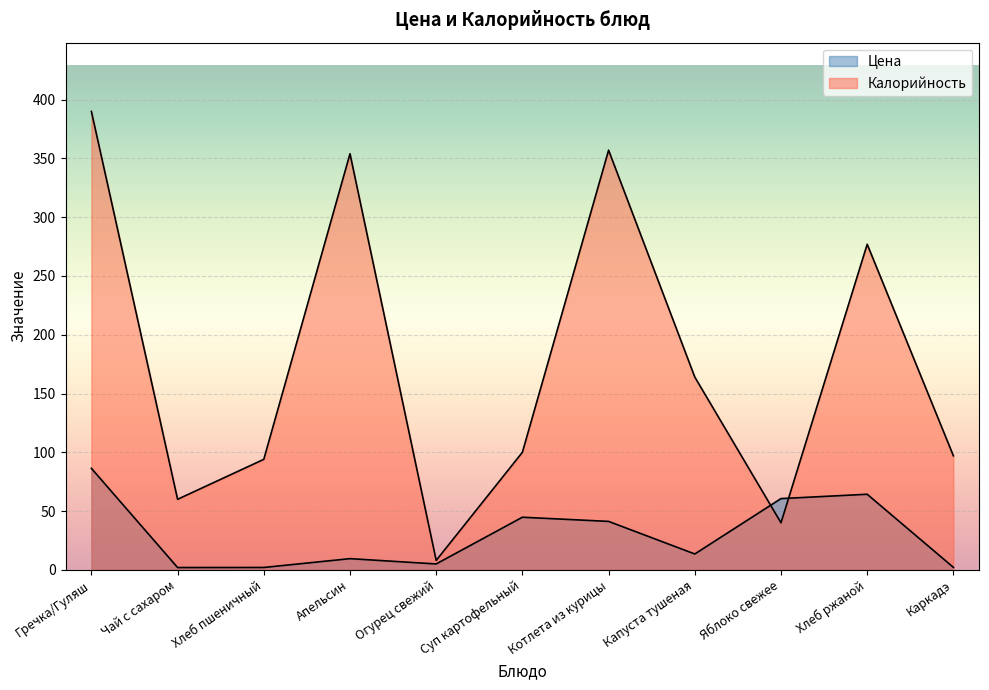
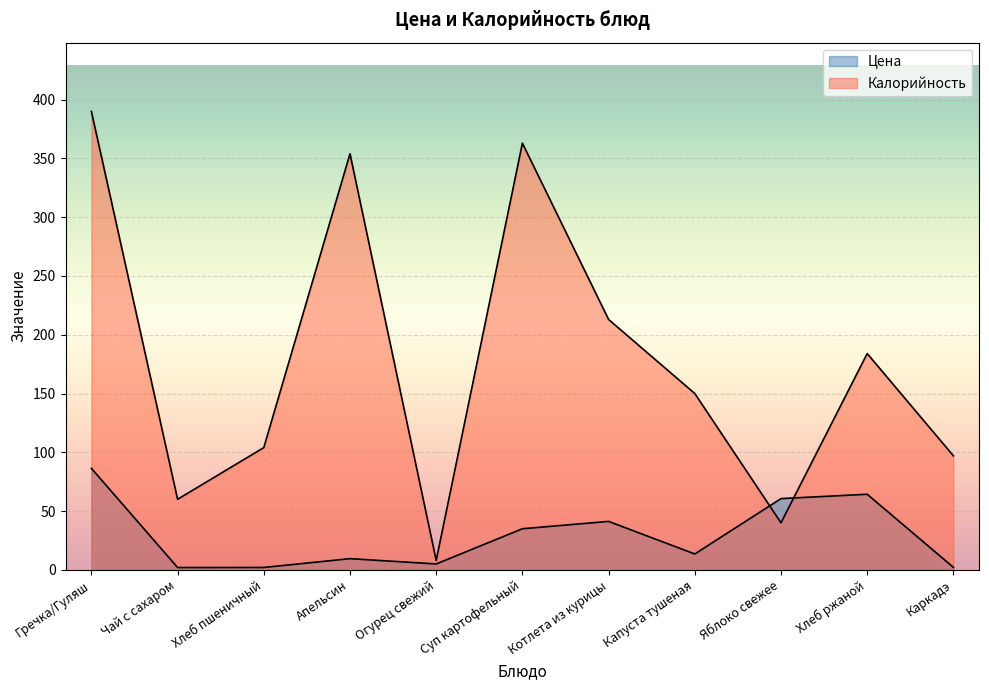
Калорийность, Хлеб пшеничный: 94 -> 104
Цена, Суп картофельный: 45 -> 35
Калорийность, Суп картофельный: 100 -> 363
Калорийность, Котлета из курицы: 357 -> 213
Калорийность, Капуста тушеная: 164 -> 150
Калорийность, Хлеб ржаной: 277 -> 184
